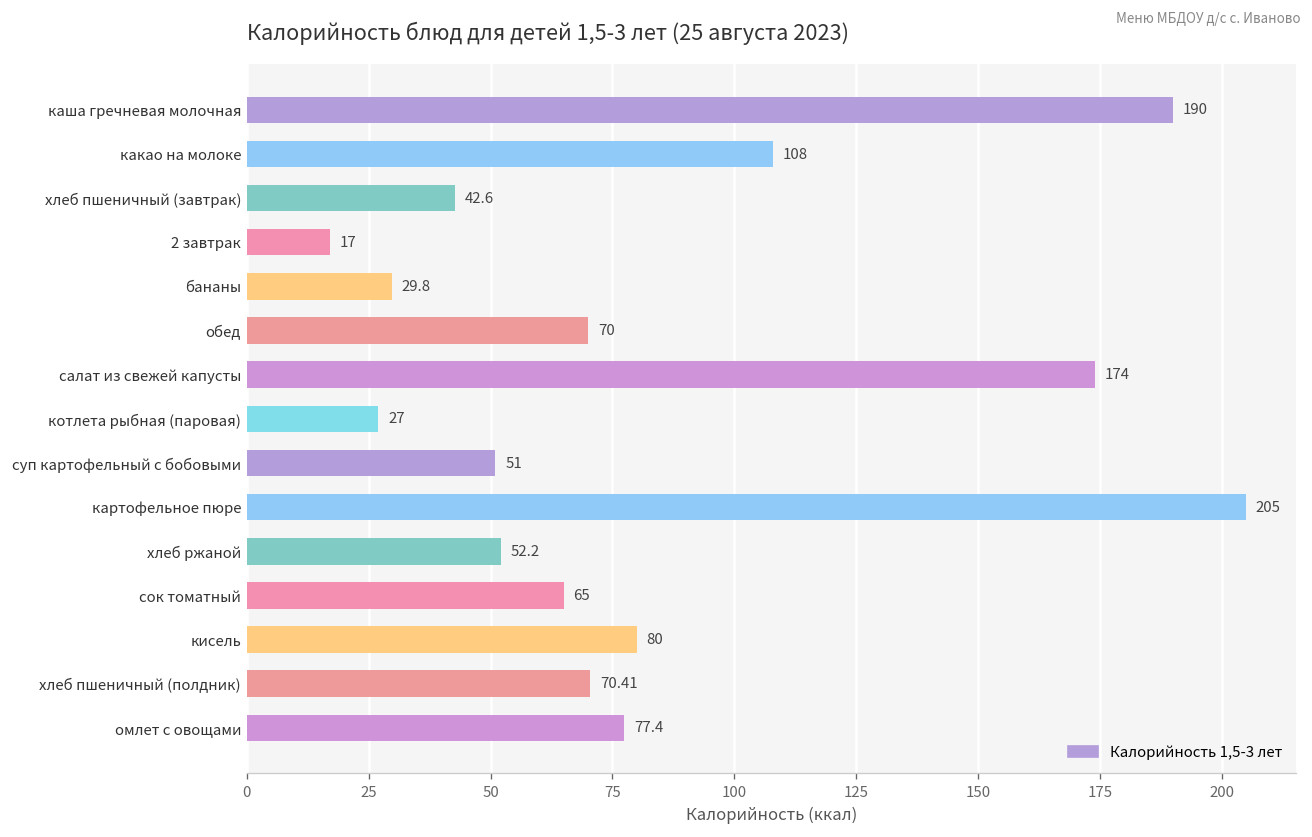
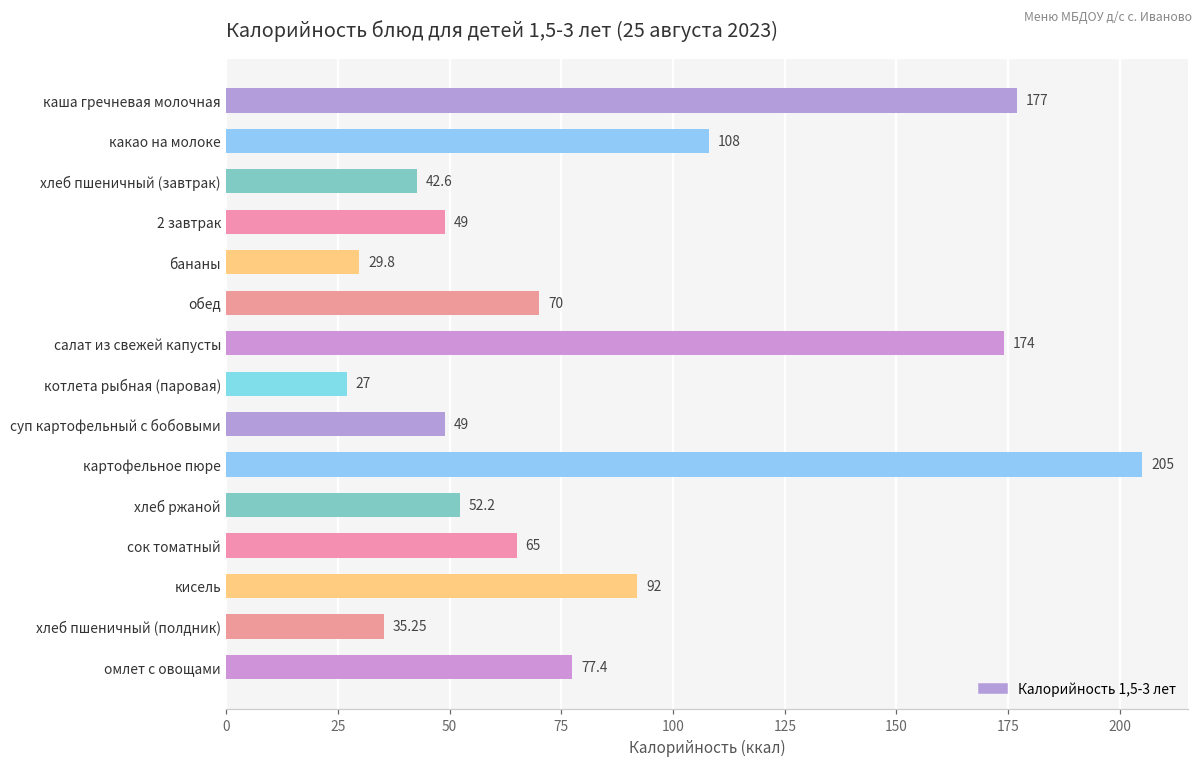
каша гречневая молочная: 190 -> 177
2 завтрак: 17 -> 49
суп картофельный с бобовыми: 51 -> 49
кисель: 80 -> 92
хлеб пшеничный (полдник): 70.41 -> 35.25
